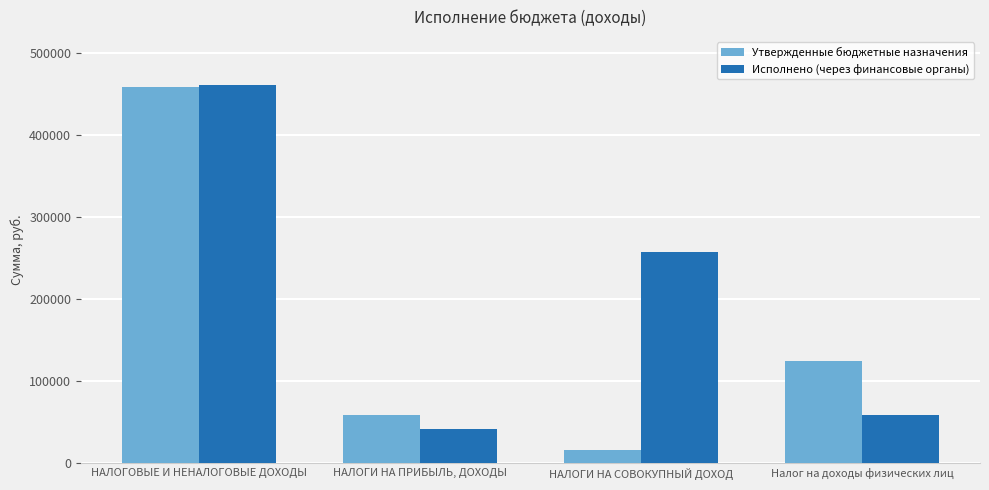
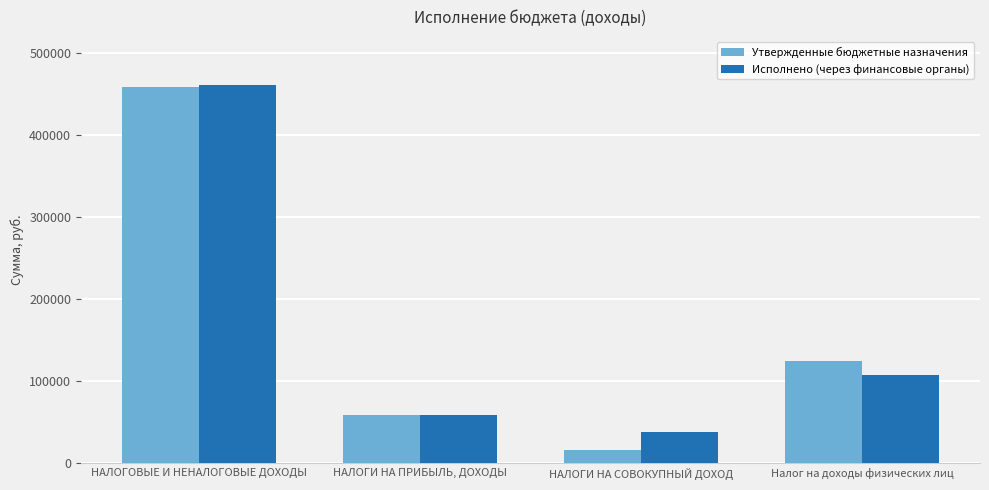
Исполнено (через финансовые органы), НАЛОГИ НА ПРИБЫЛЬ, ДОХОДЫ: 40000 -> 60000
Исполнено (через финансовые органы), НАЛОГИ НА СОВОКУПНЫЙ ДОХОД: 260000 -> 40000
Исполнено (через финансовые органы), Налог на доходы физических лиц: 60000 -> 110000
